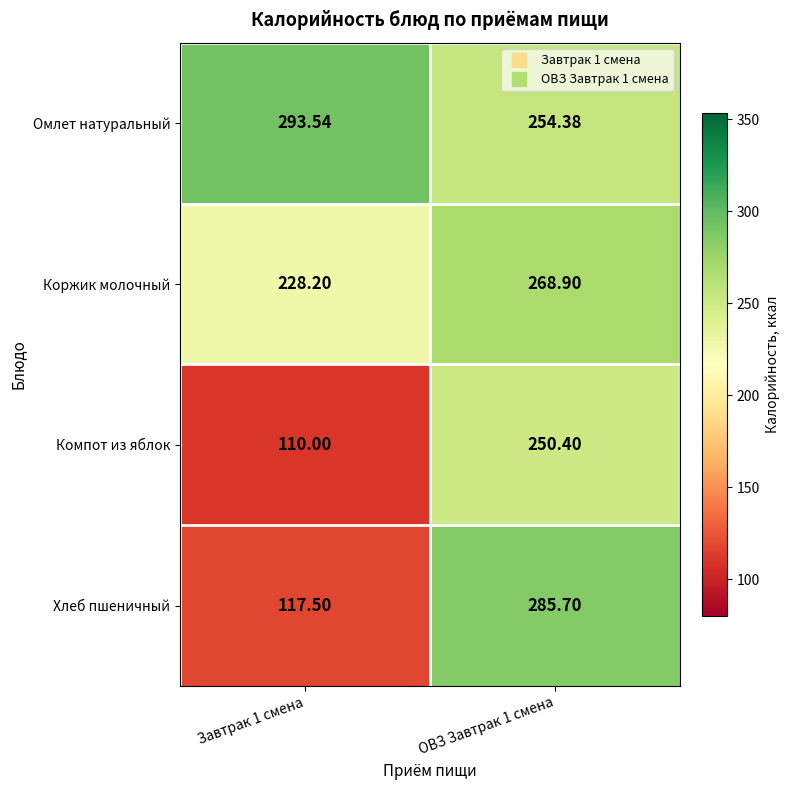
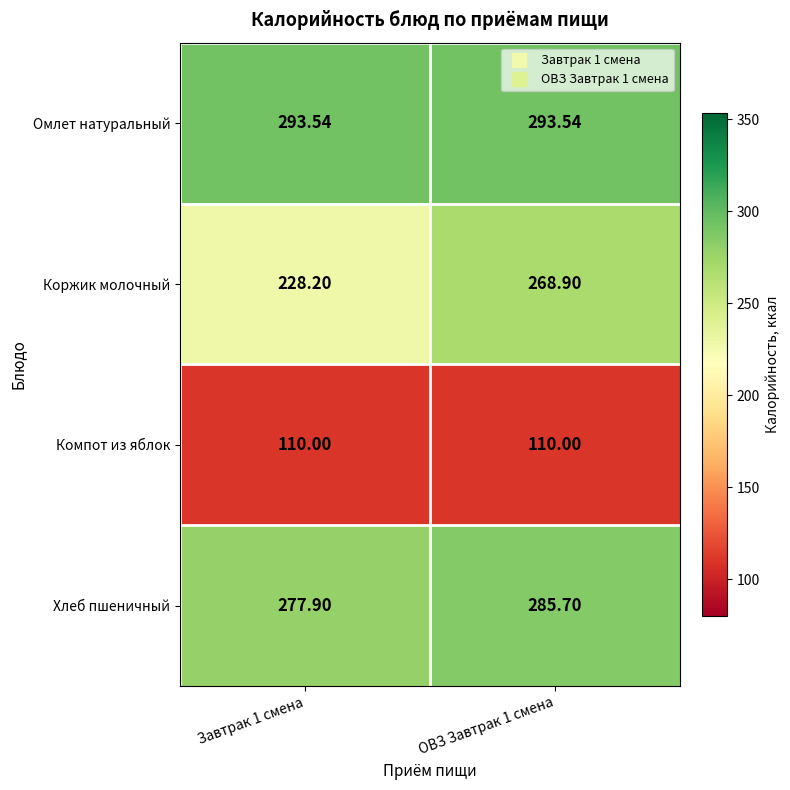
Омлет натуральный, ОВЗ Завтрак 1 смена: 254.38 -> 293.54
Компот из яблок, ОВЗ Завтрак 1 смена: 250.40 -> 110.00
Хлеб пшеничный, Завтрак 1 смена: 117.50 -> 277.90
